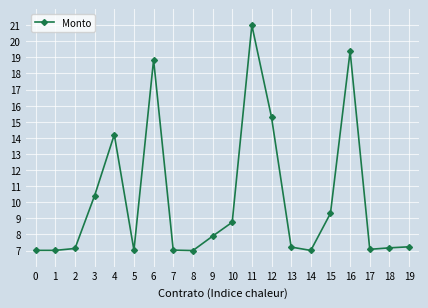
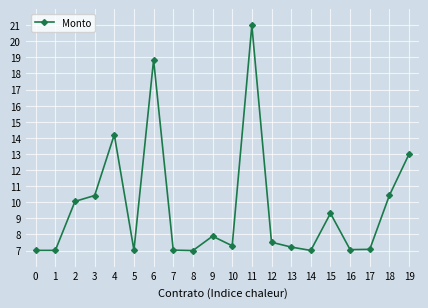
2: 7.1 -> 10.1
10: 8.8 -> 7.3
12: 15.3 -> 7.5
16: 19.4 -> 7.1
18: 7.2 -> 10.4
19: 7.2 -> 13.0
